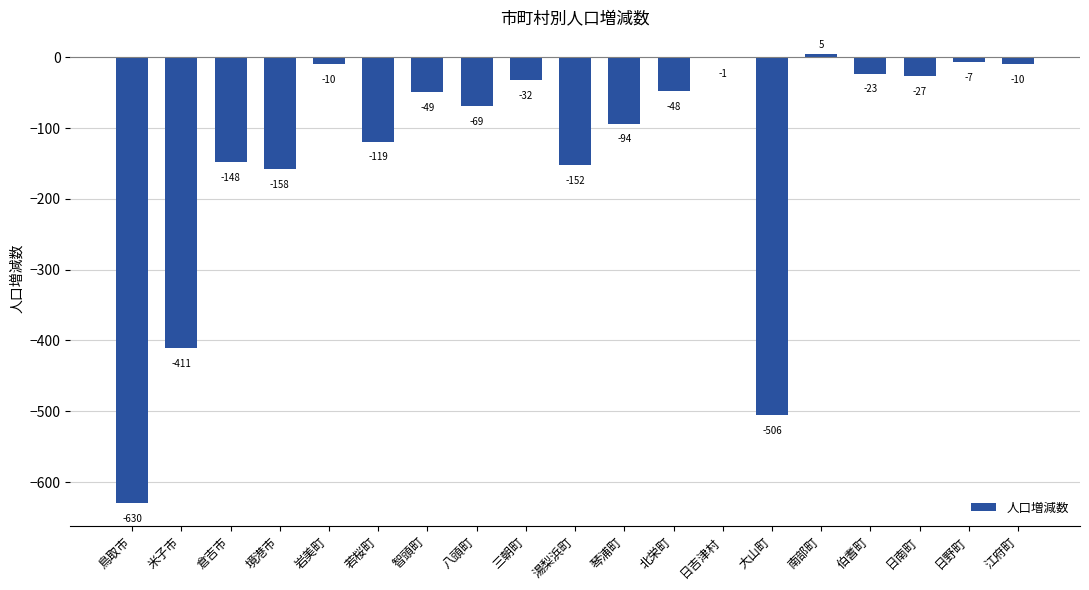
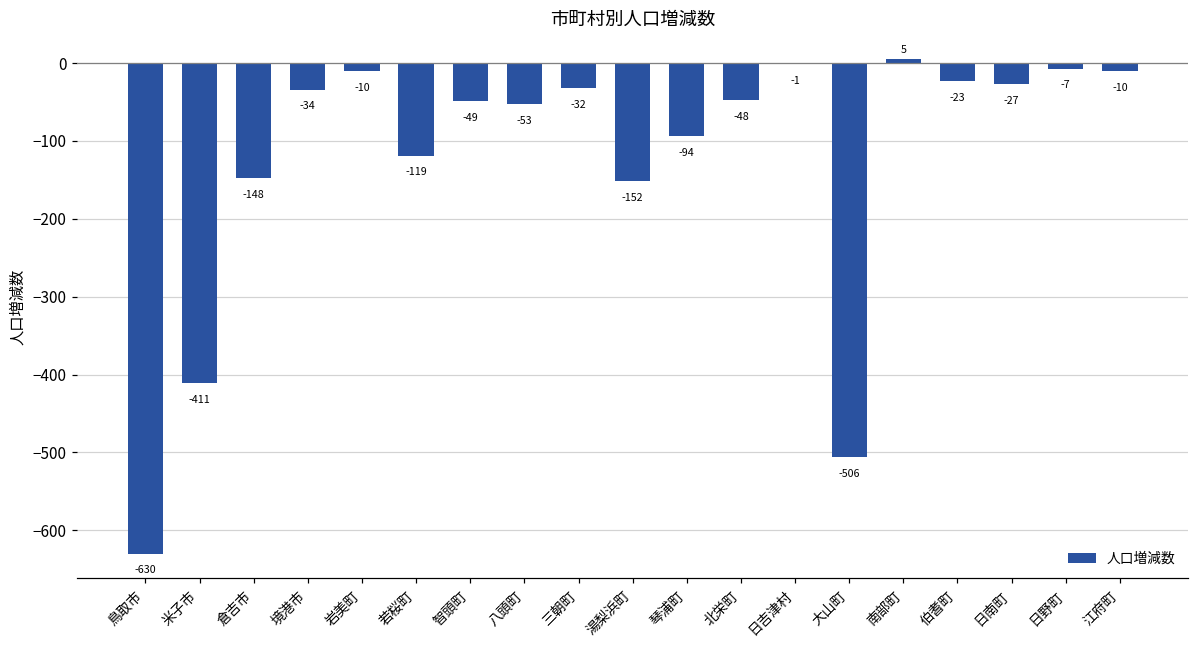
境港市: -158 -> -34
八頭町: -69 -> -53
